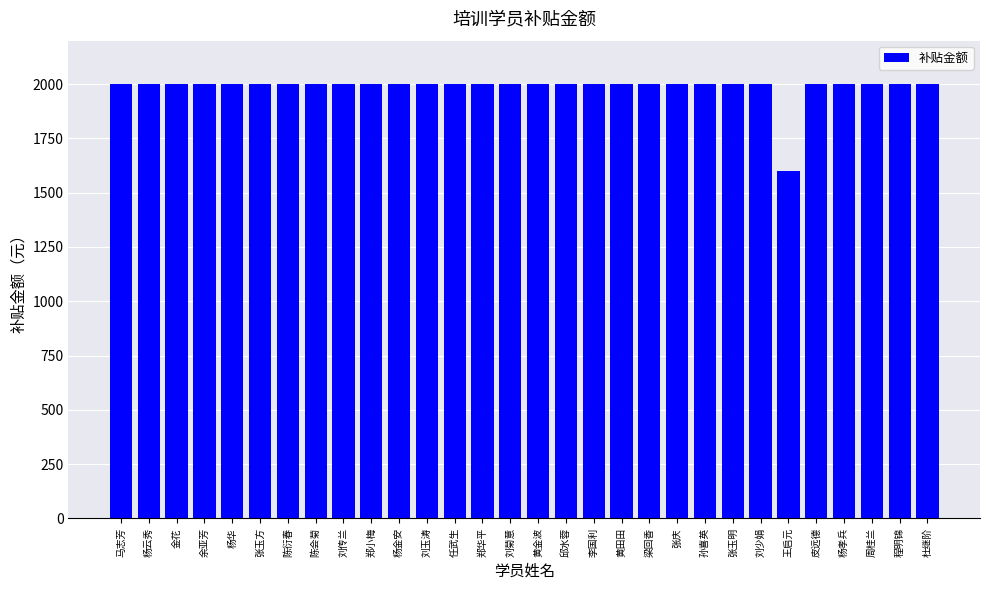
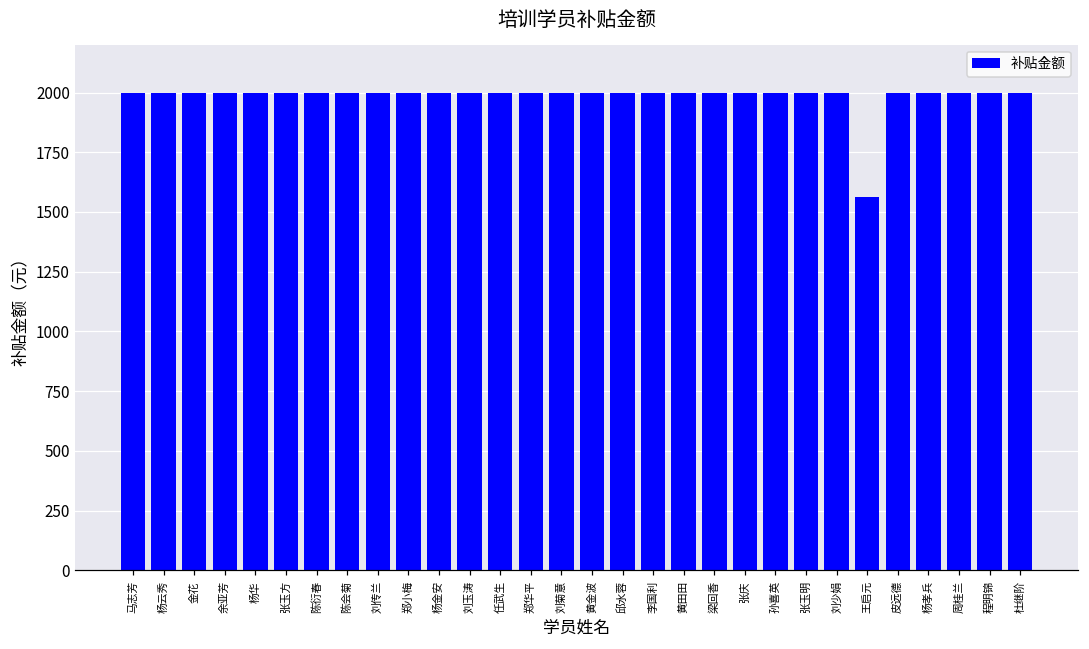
王启元: 1600 -> 1560
